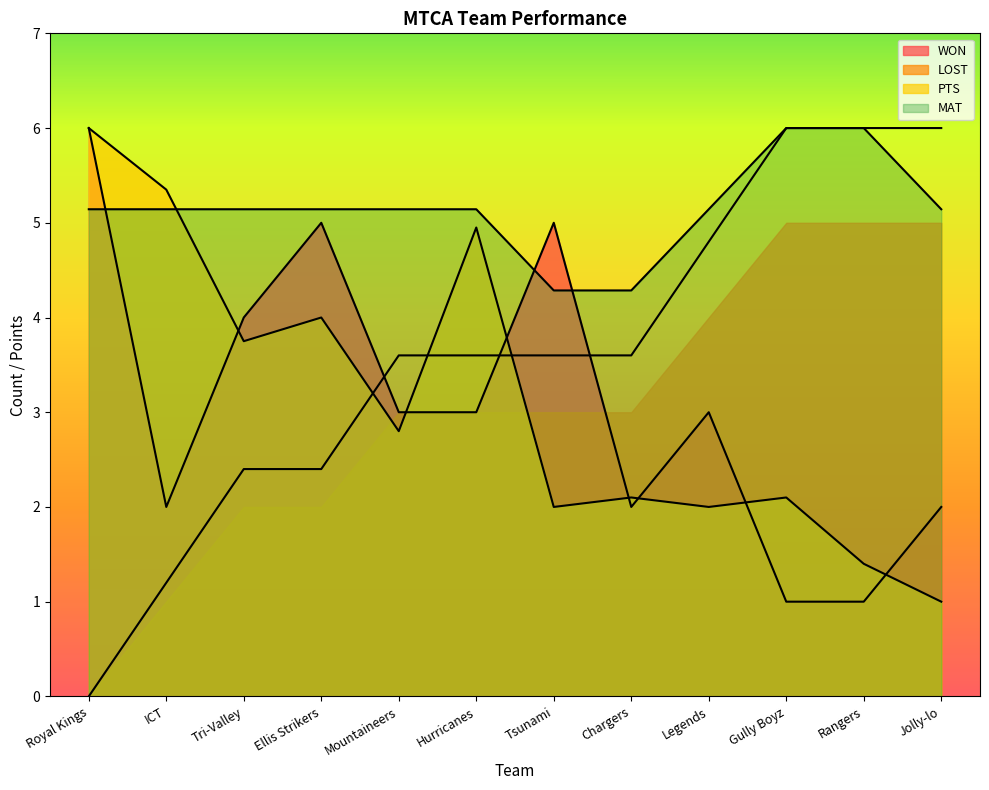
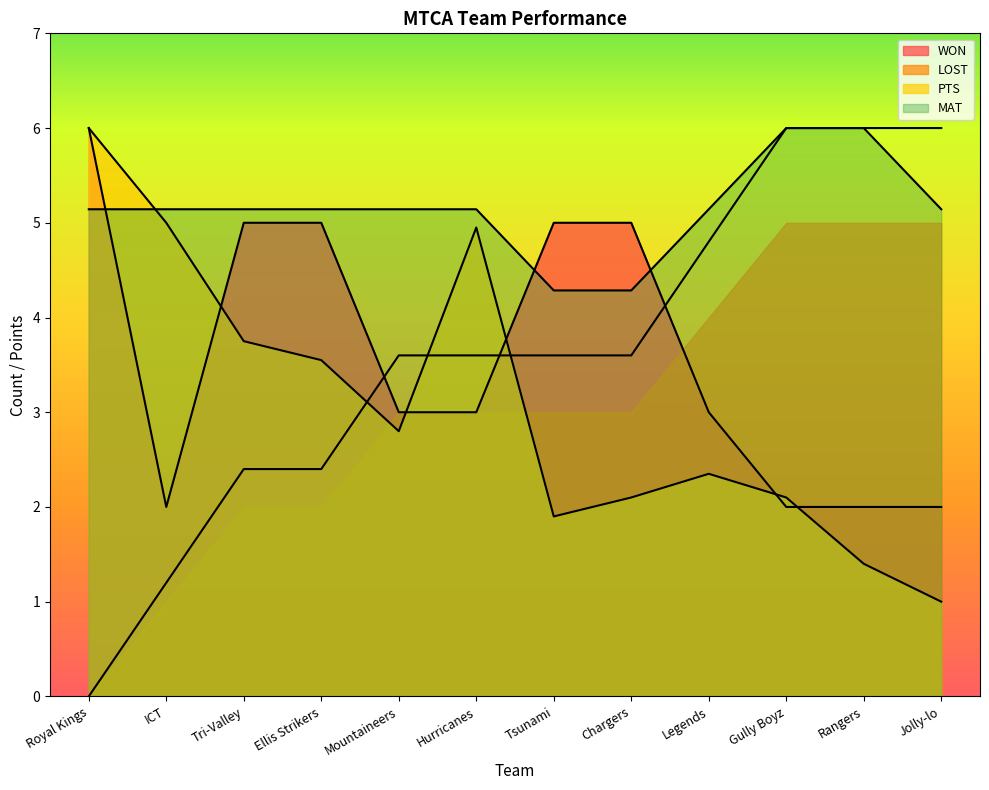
PTS, ICT: 5.4 -> 5.0
WON, Tri-Valley: 4 -> 5
PTS, Ellis Strikers: 4.0 -> 3.6
PTS, Tsunami: 2.0 -> 1.9
WON, Chargers: 2 -> 5
PTS, Legends: 2.0 -> 2.4
WON, Gully Boyz: 1 -> 2
WON, Rangers: 1 -> 2
